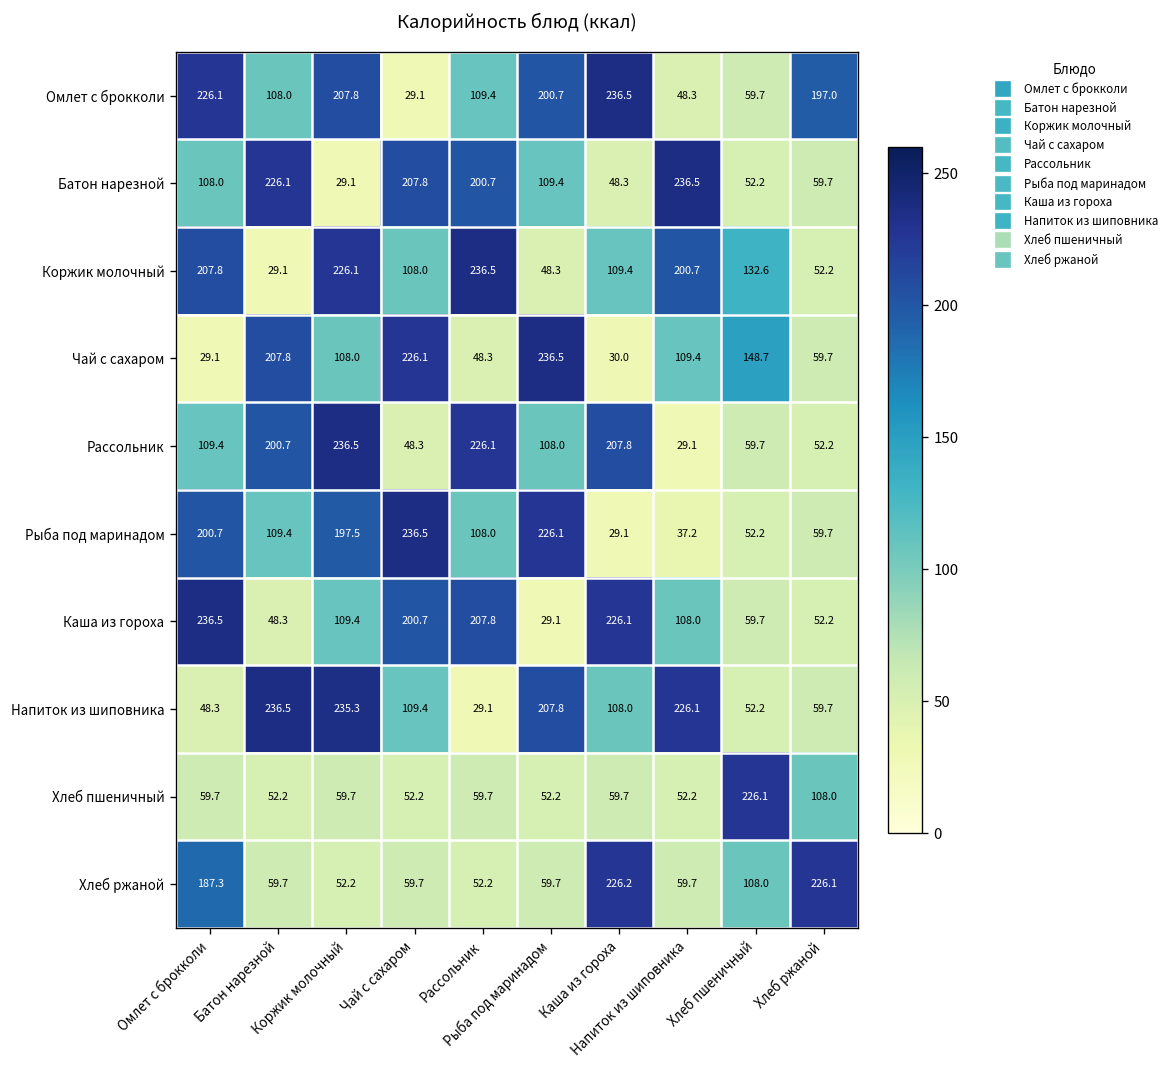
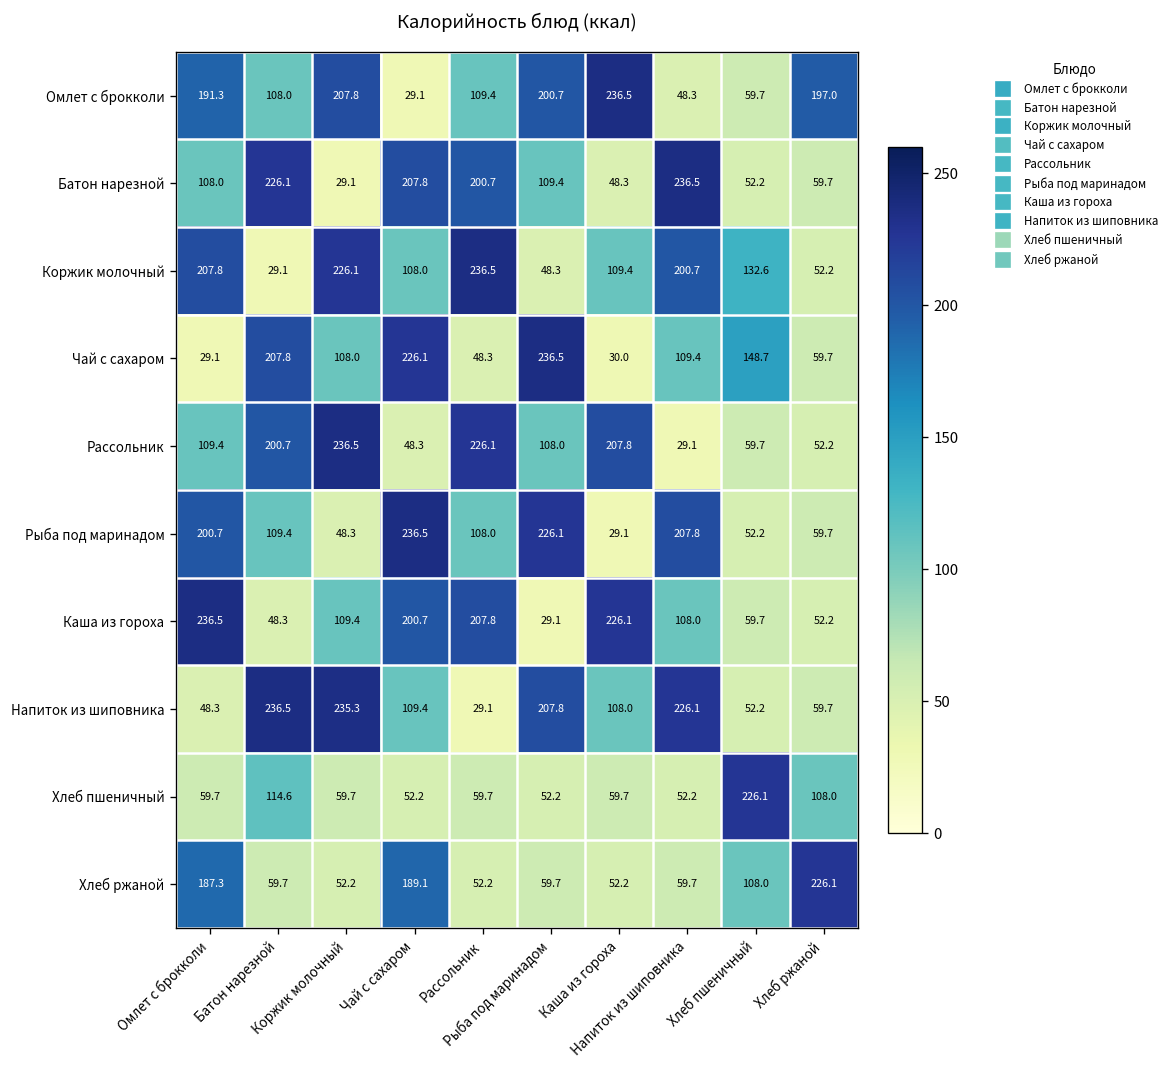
Омлет с брокколи, Омлет с брокколи: 226.1 -> 191.3
Рыба под маринадом, Коржик молочный: 197.5 -> 48.3
Рыба под маринадом, Напиток из шиповника: 37.2 -> 207.8
Хлеб пшеничный, Батон нарезной: 52.2 -> 114.6
Хлеб ржаной, Чай с сахаром: 59.7 -> 189.1
Хлеб ржаной, Каша из гороха: 226.2 -> 52.2
